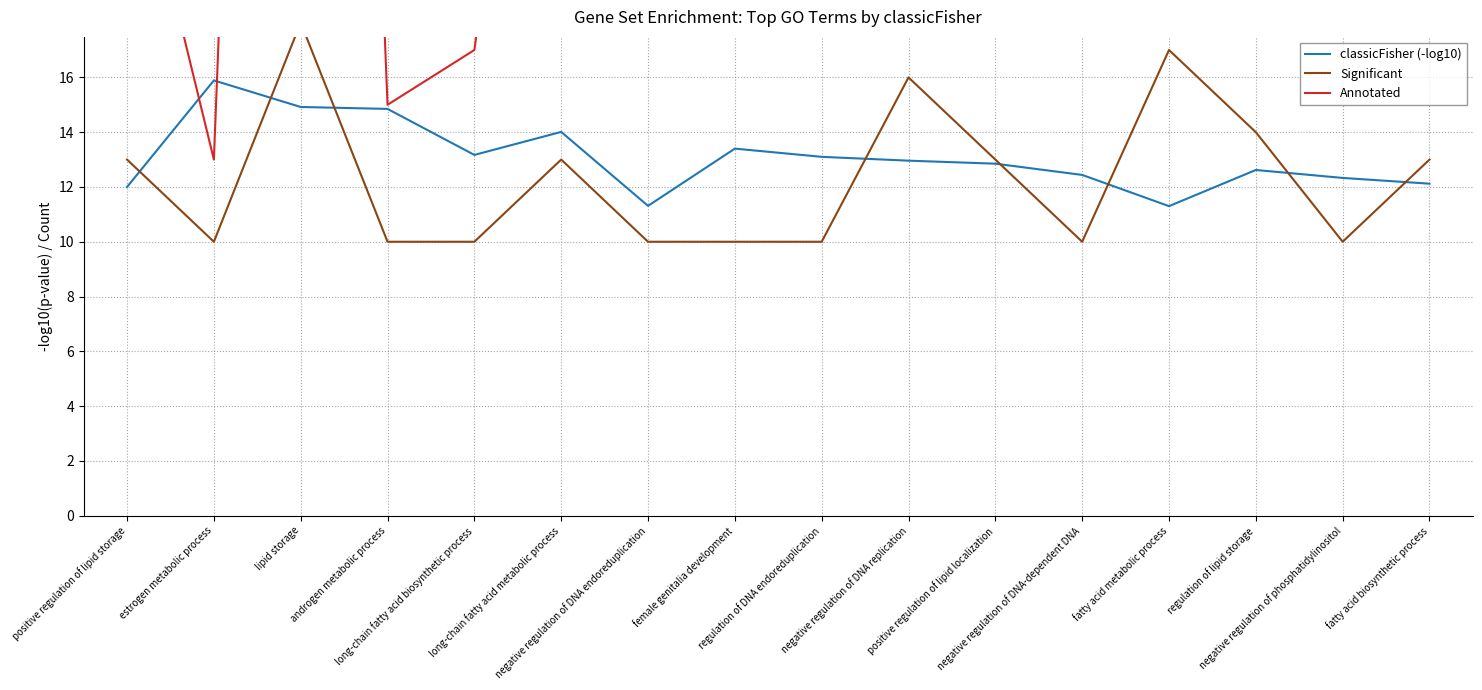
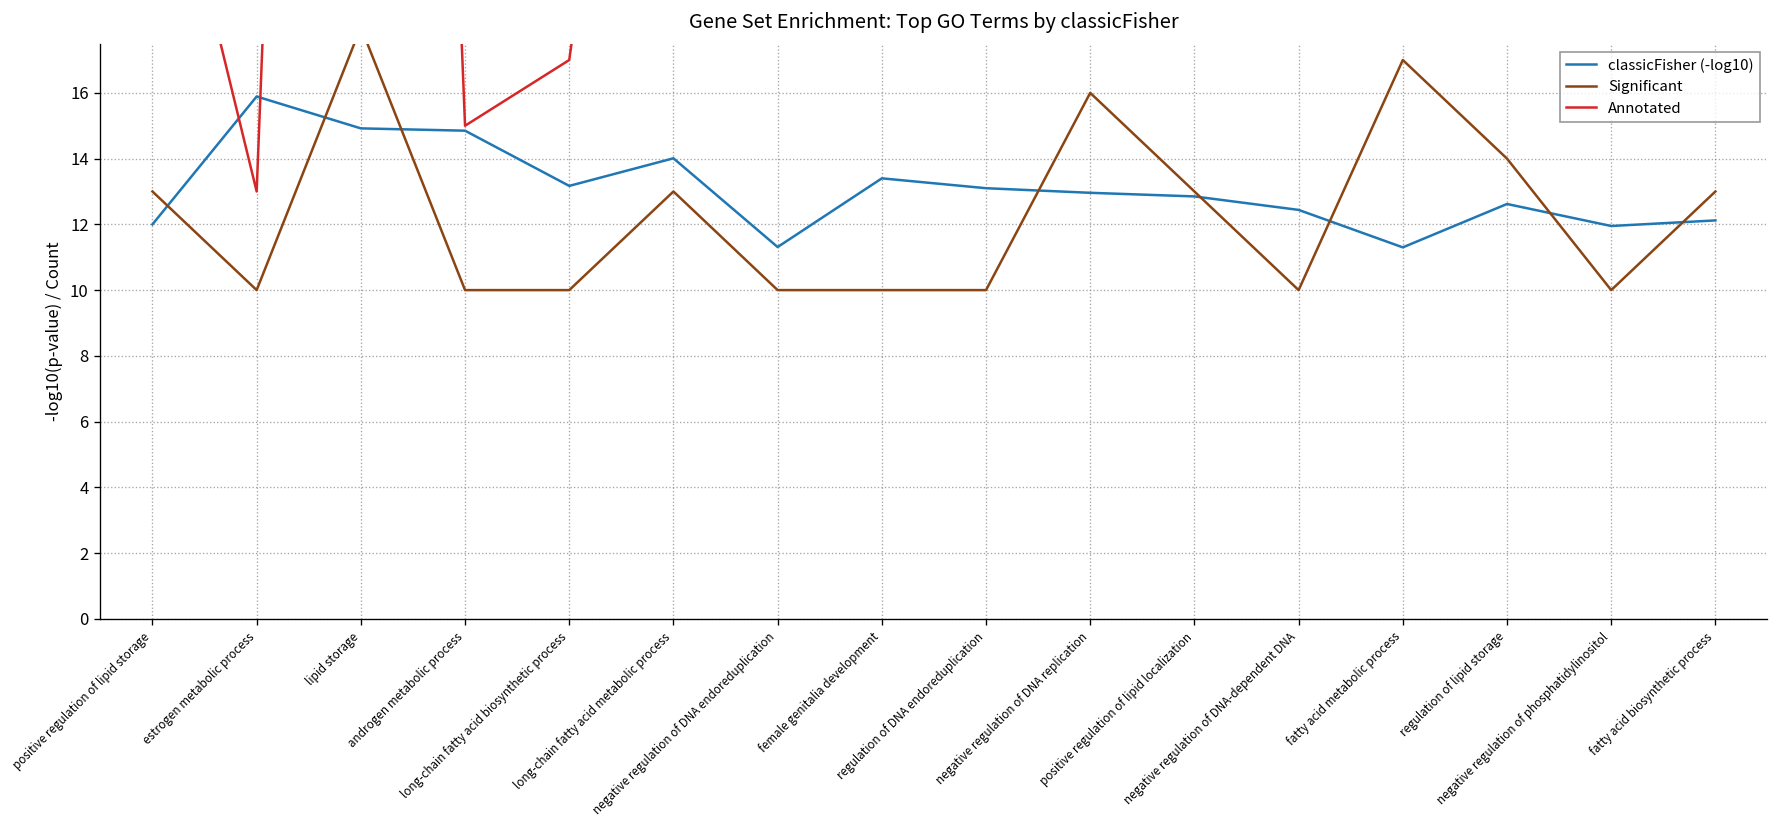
classicFisher (-log10), negative regulation of phosphatidylinositol: 12.3 -> 12.0
